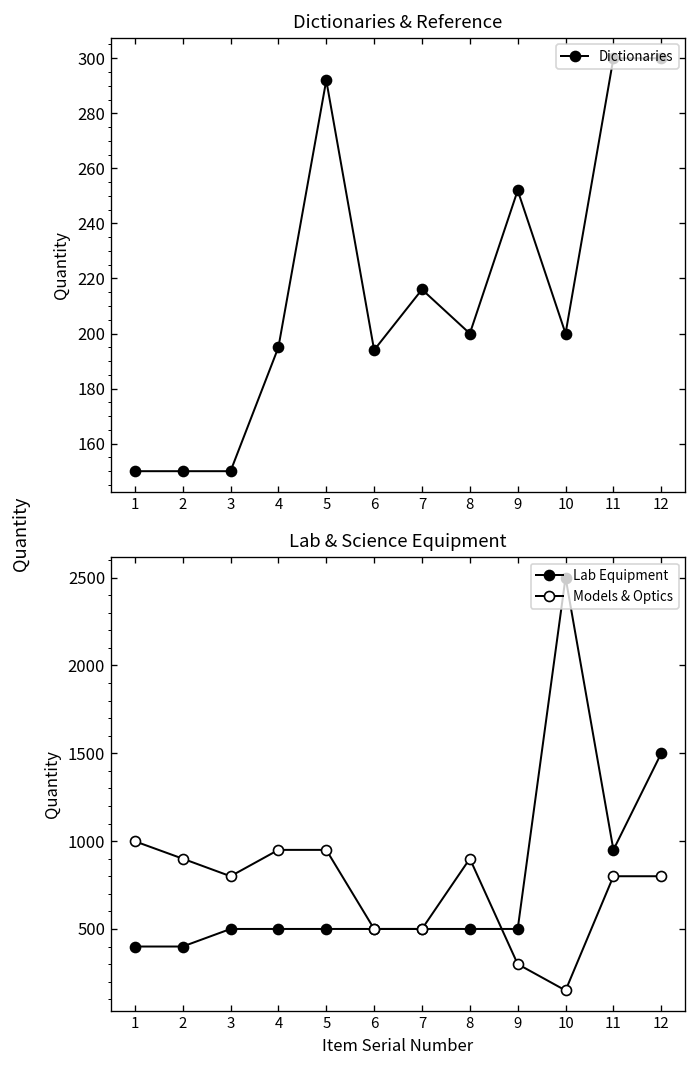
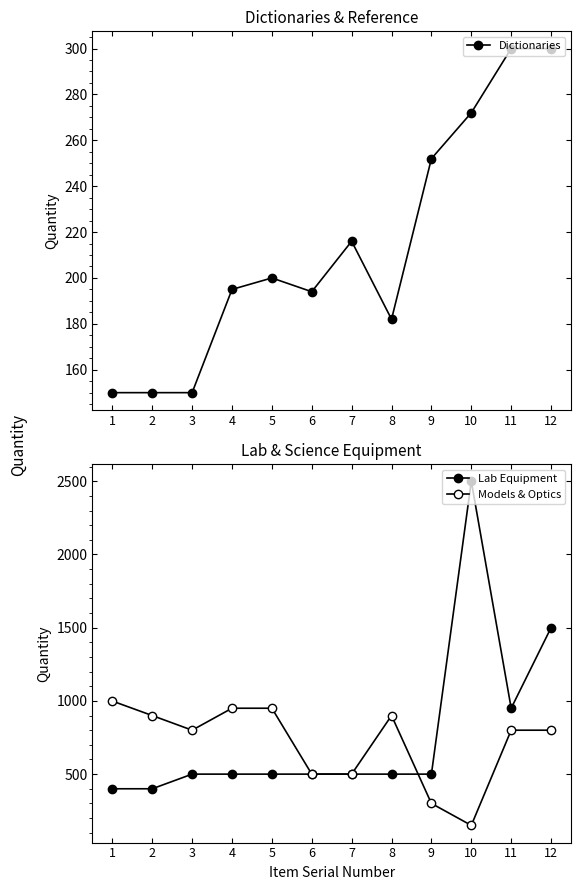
Dictionaries & Reference, 5: 292 -> 200
Dictionaries & Reference, 8: 200 -> 182
Dictionaries & Reference, 10: 200 -> 272
